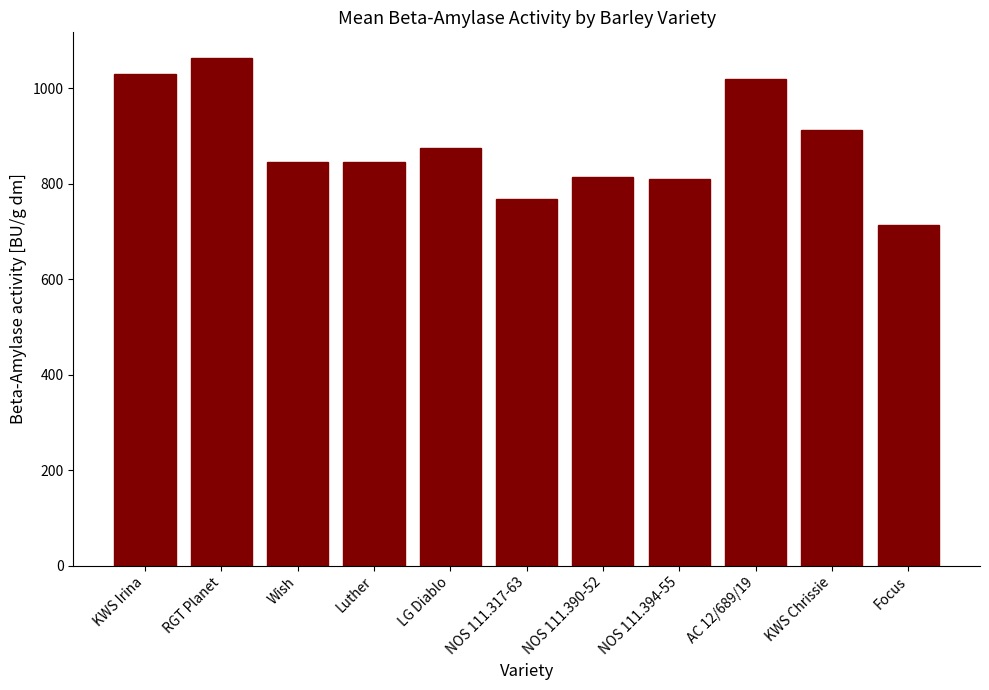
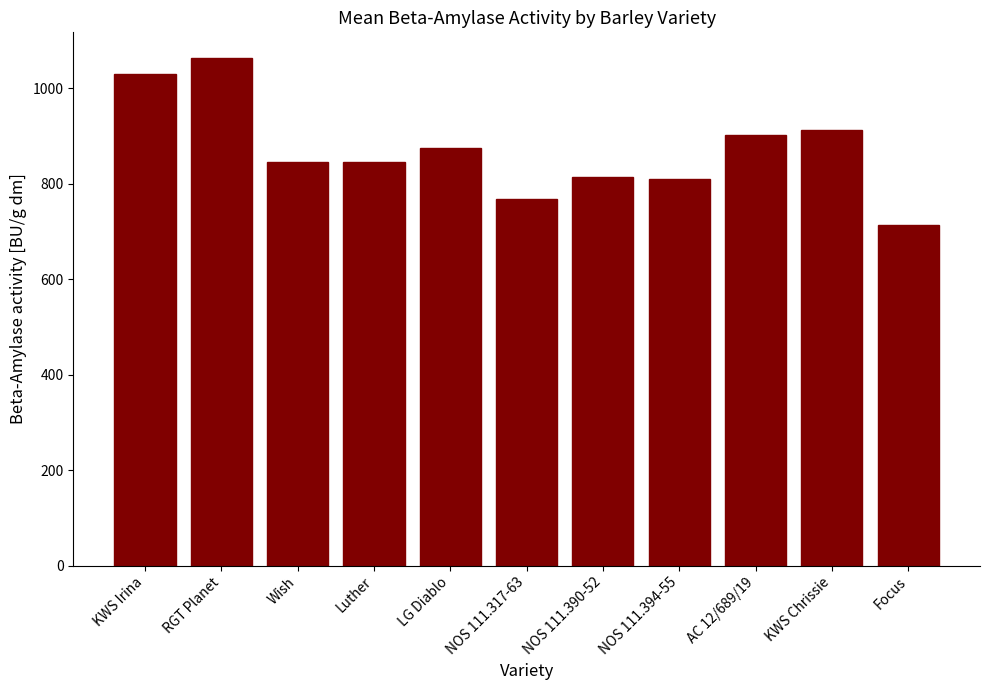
AC 12/689/19: 1020 -> 900
